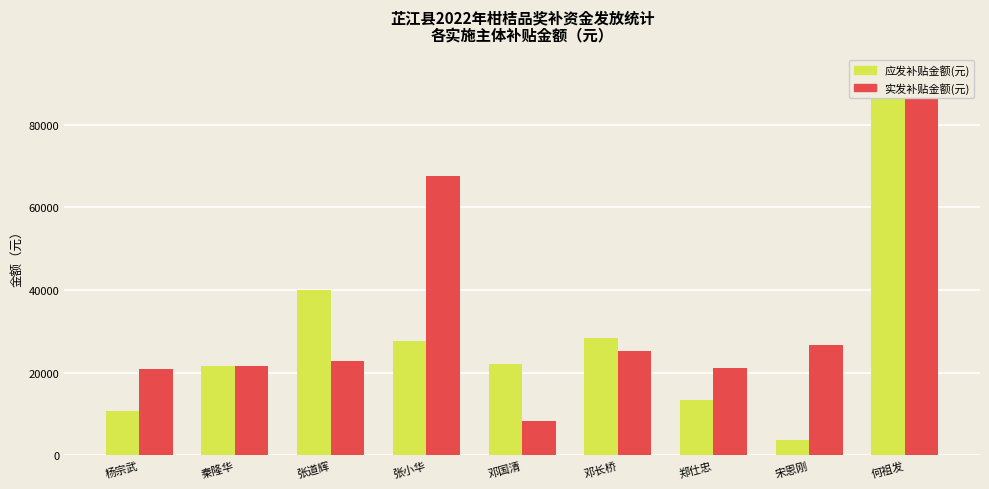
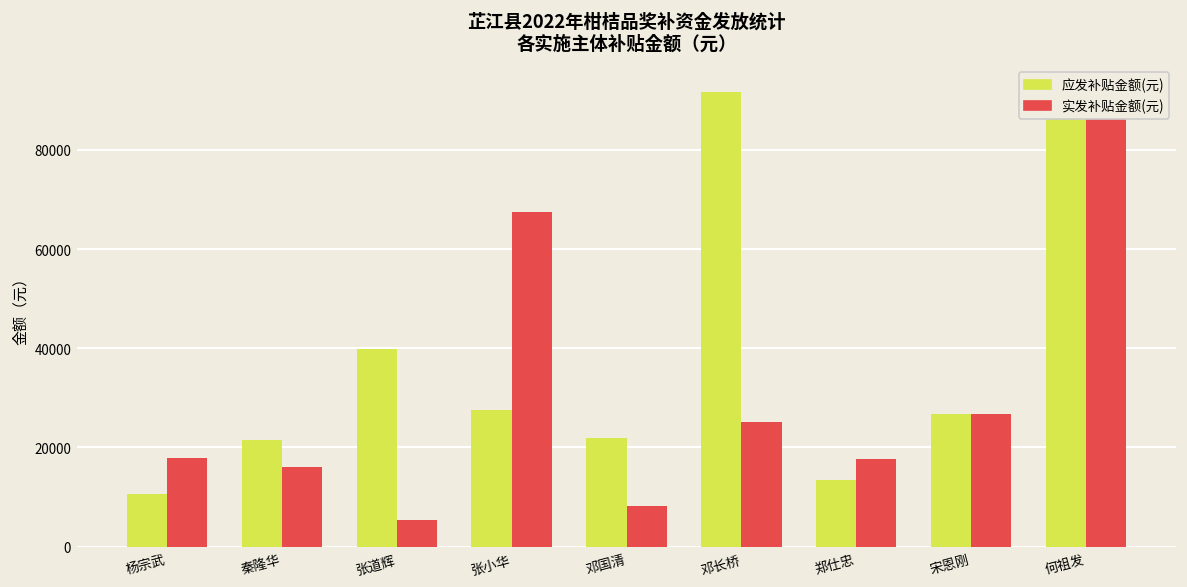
实发补贴金额(元), 杨宗武: 21000 -> 18000
实发补贴金额(元), 秦隆华: 22000 -> 16000
实发补贴金额(元), 张道辉: 23000 -> 5000
应发补贴金额(元), 邓长桥: 28000 -> 92000
实发补贴金额(元), 郑仕忠: 21000 -> 18000
应发补贴金额(元), 宋恩刚: 4000 -> 27000
